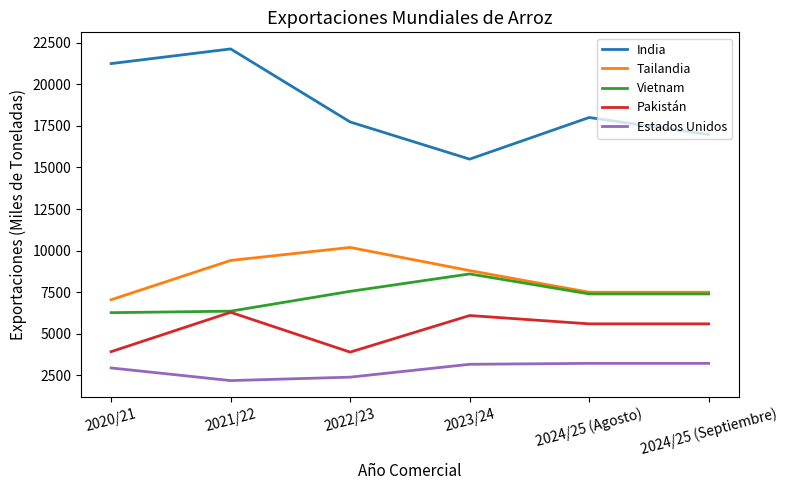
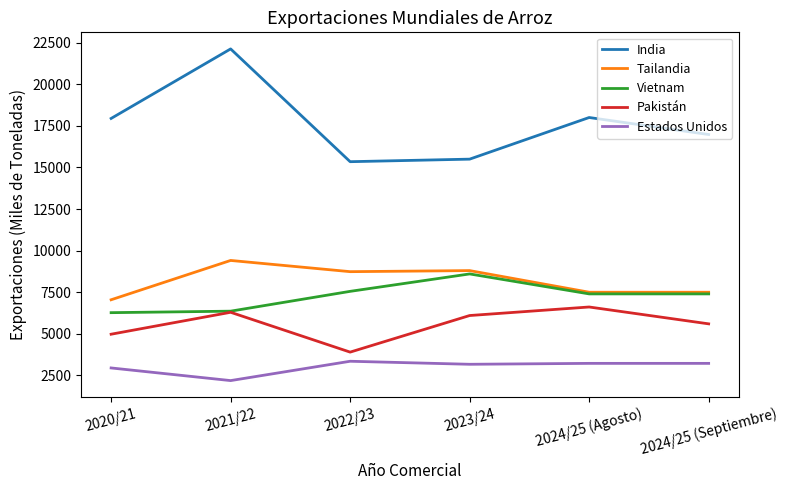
India, 2020/21: 21200 -> 17900
Pakistán, 2020/21: 3900 -> 5000
India, 2022/23: 17700 -> 15300
Tailandia, 2022/23: 10200 -> 8700
Estados Unidos, 2022/23: 2400 -> 3400
Pakistán, 2024/25 (Agosto): 5600 -> 6600
